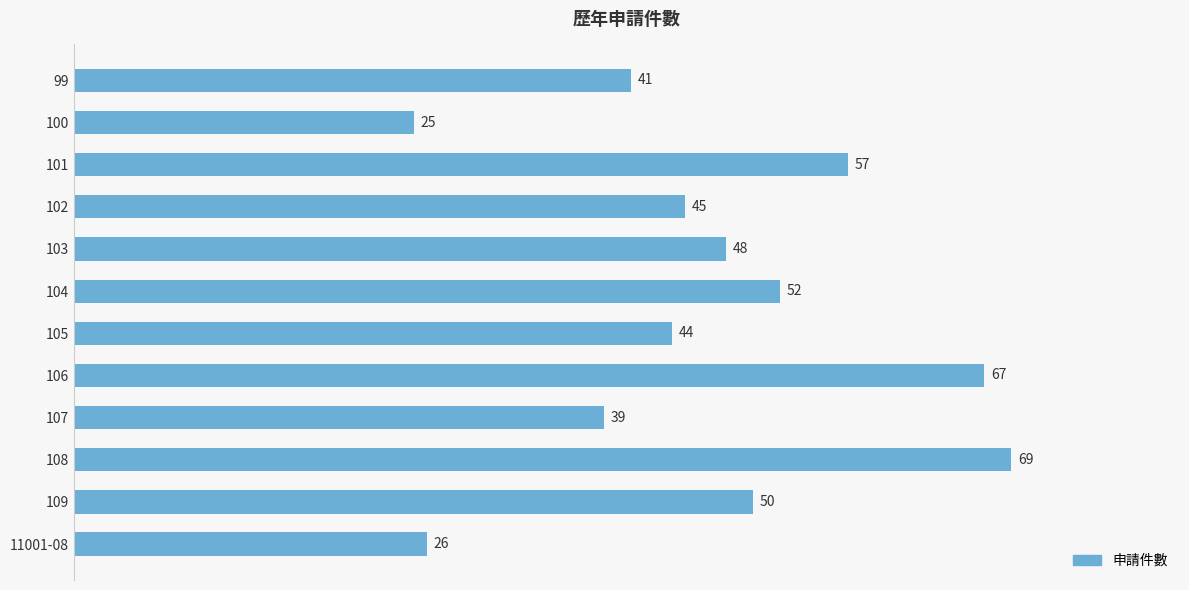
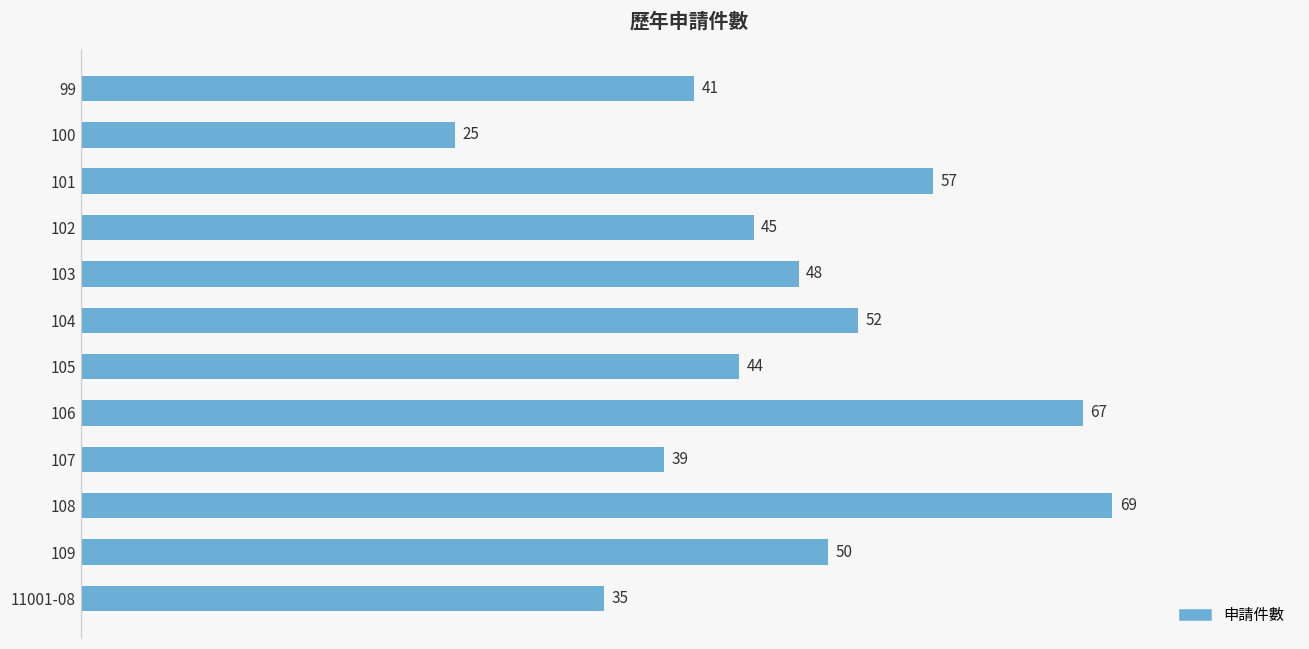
11001-08: 26 -> 35
